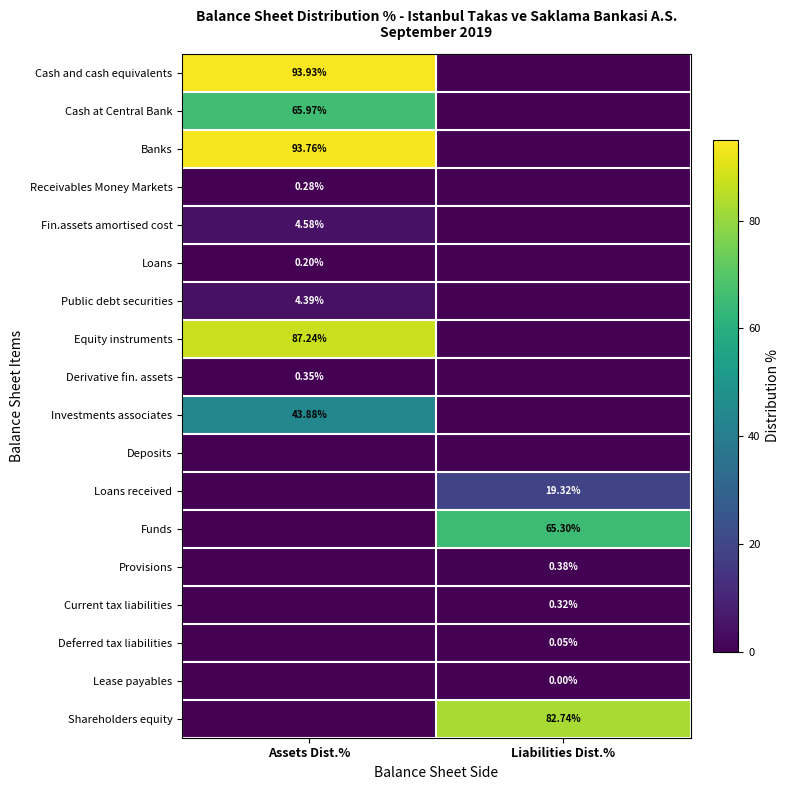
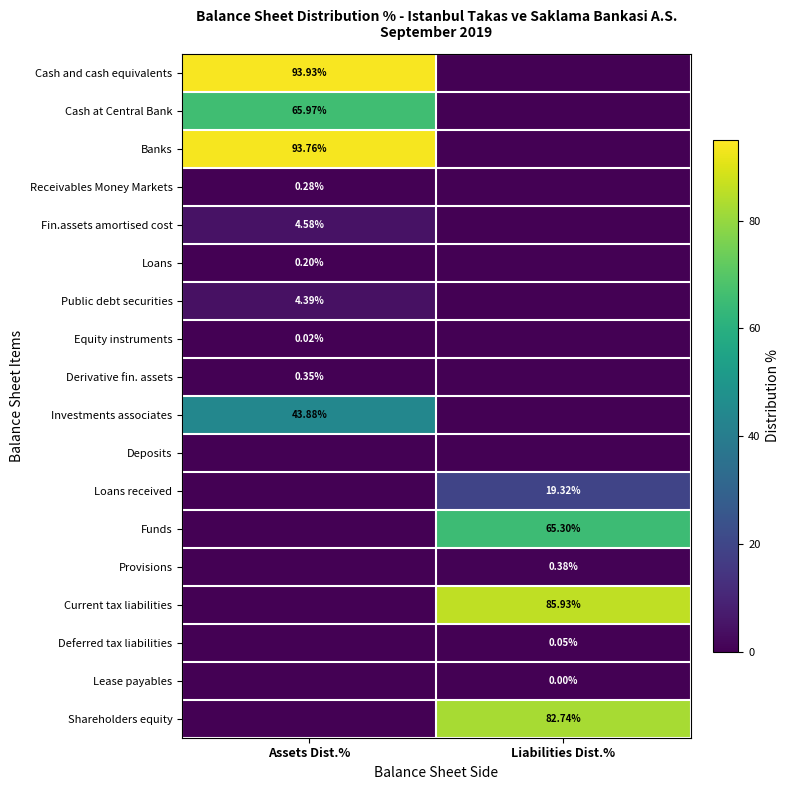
Equity instruments, Assets Dist.%: 87.24% -> 0.02%
Current tax liabilities, Liabilities Dist.%: 0.32% -> 85.93%
